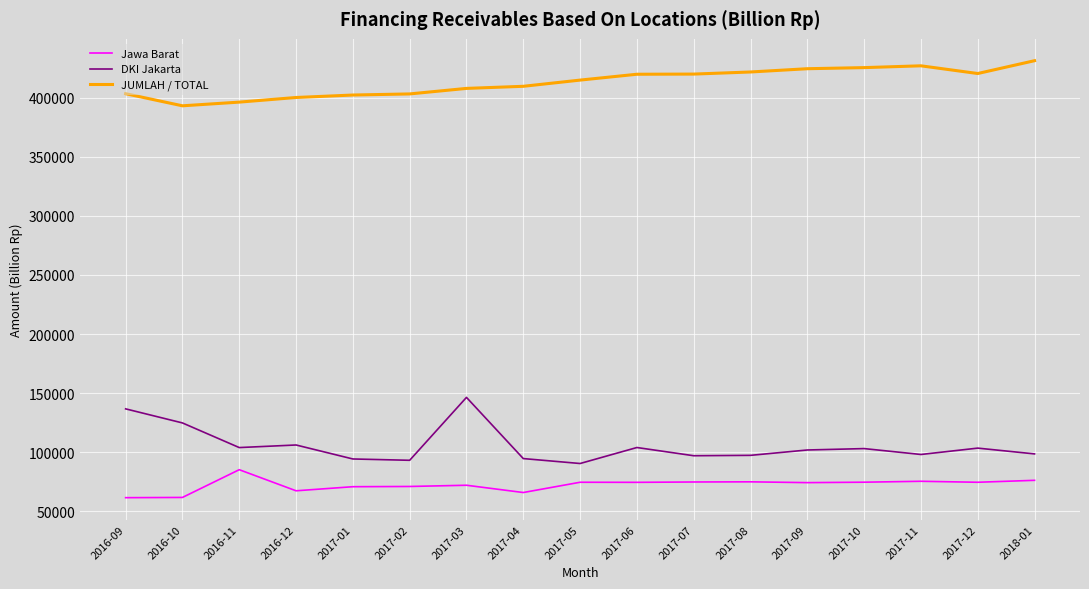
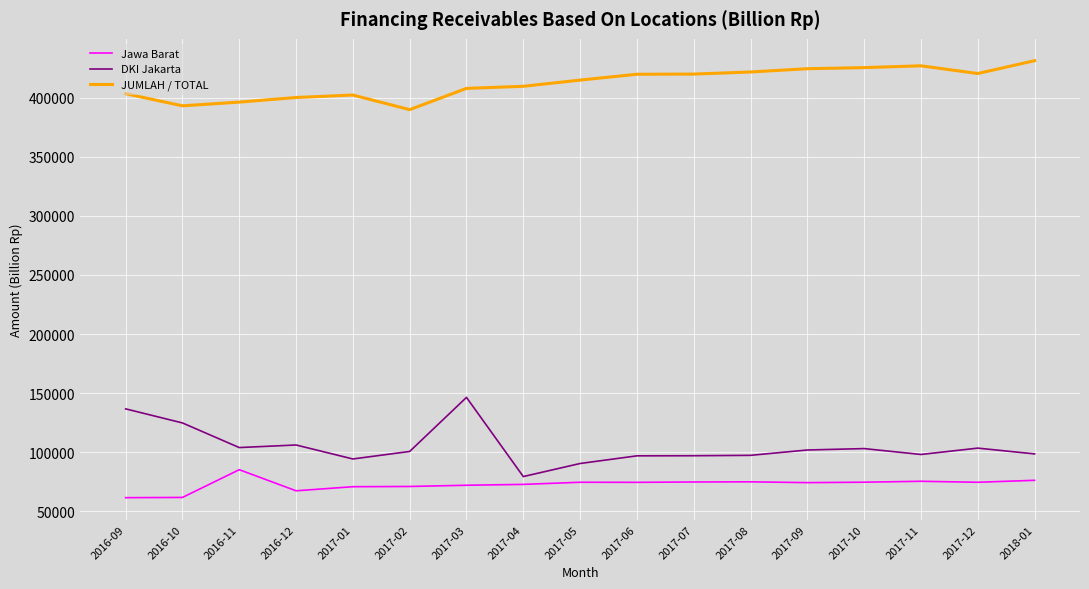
DKI Jakarta, 2017-02: 93000 -> 101000
JUMLAH / TOTAL, 2017-02: 403000 -> 390000
Jawa Barat, 2017-04: 66000 -> 73000
DKI Jakarta, 2017-04: 95000 -> 79000
DKI Jakarta, 2017-06: 104000 -> 97000
